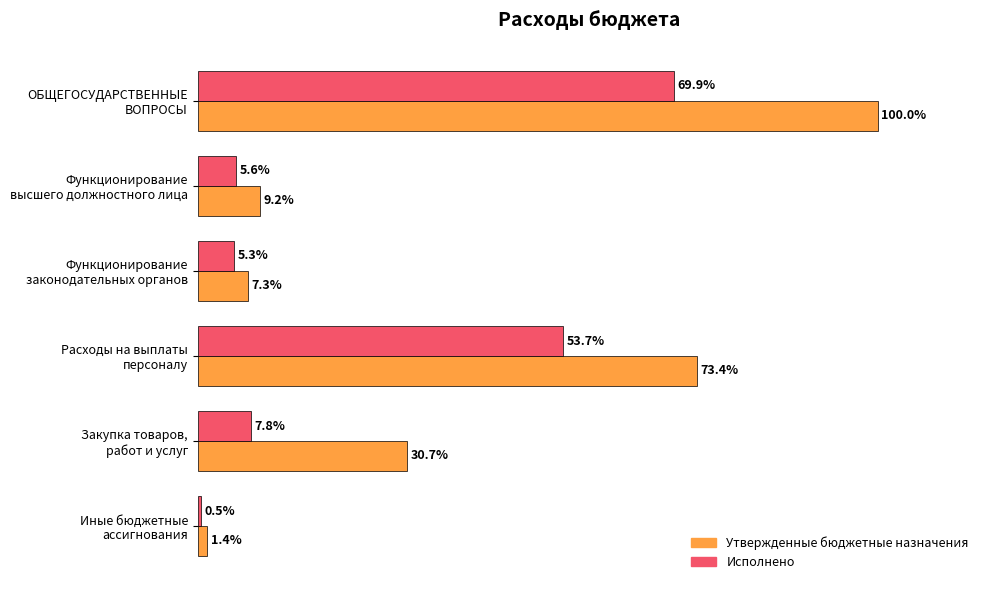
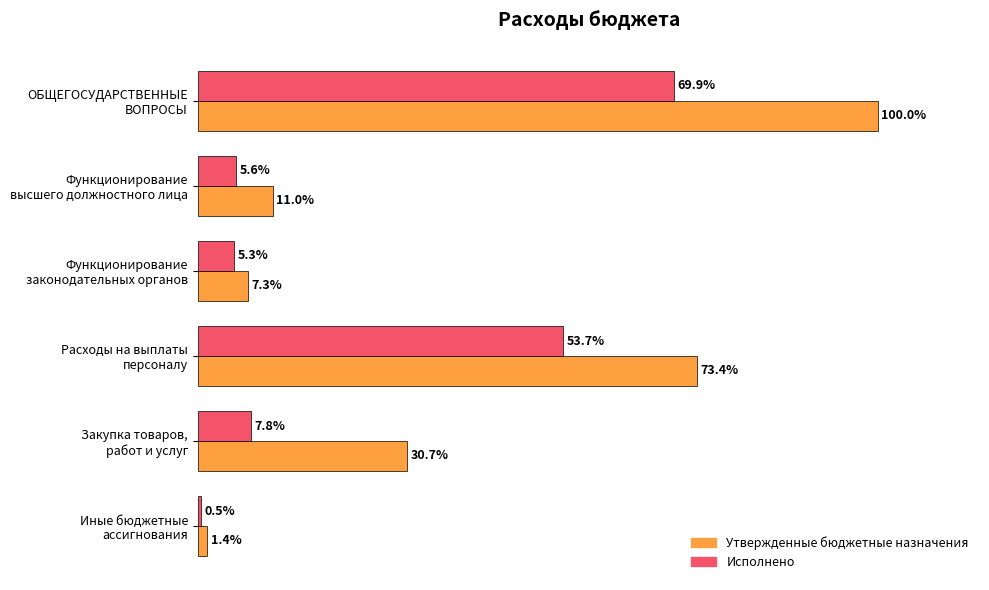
Утвержденные бюджетные назначения, Функционирование высшего должностного лица: 9.2% -> 11.0%
